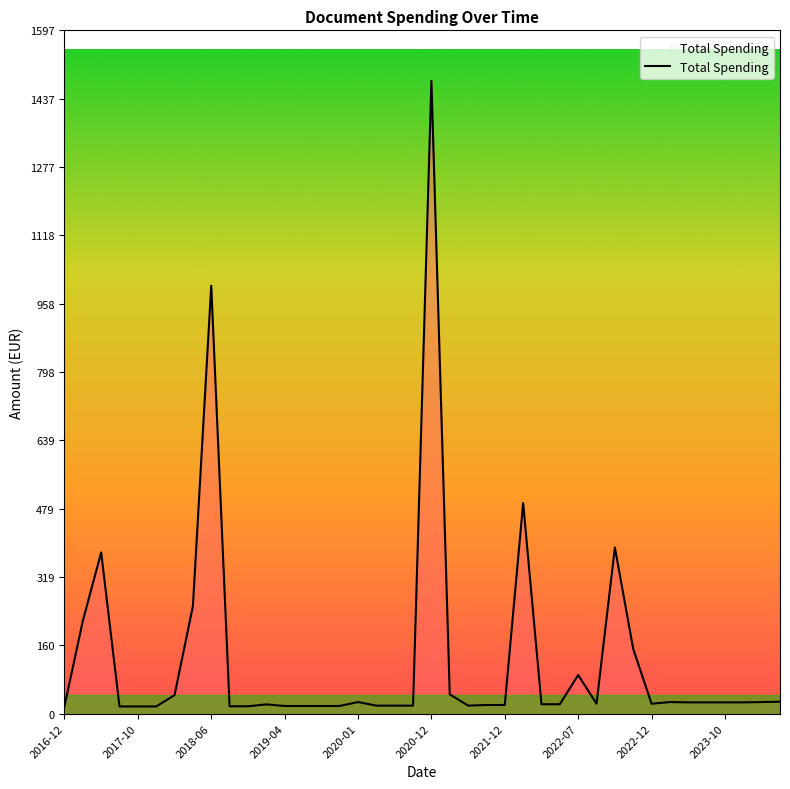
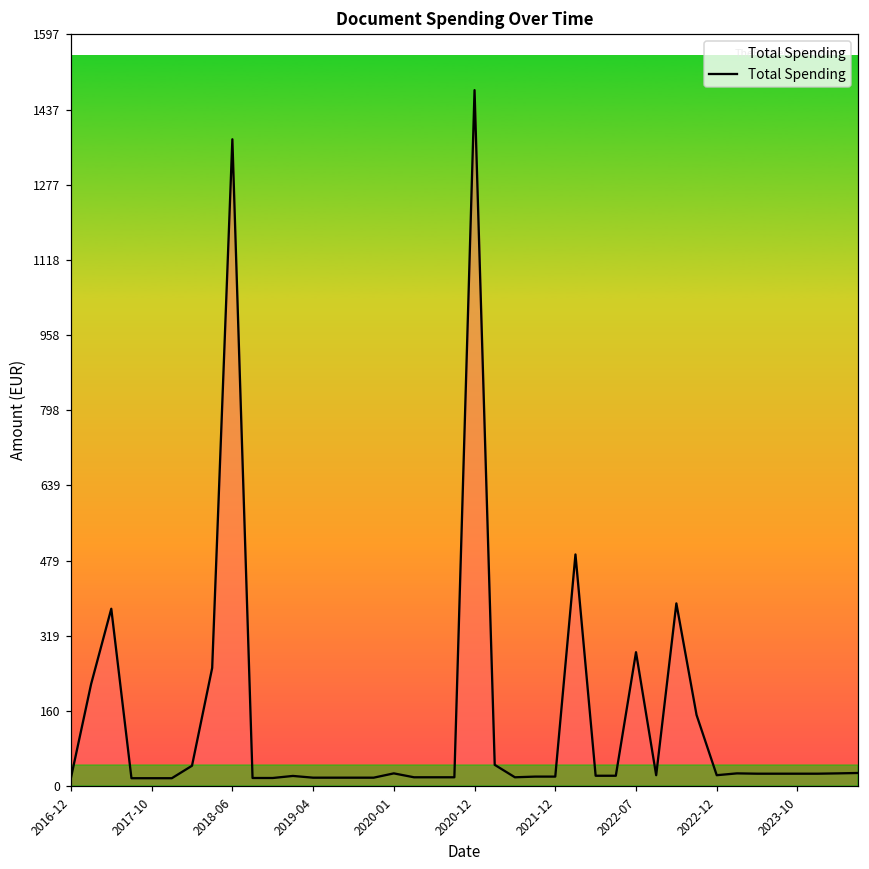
2018-06: 1000 -> 1370
2022-07: 90 -> 280
